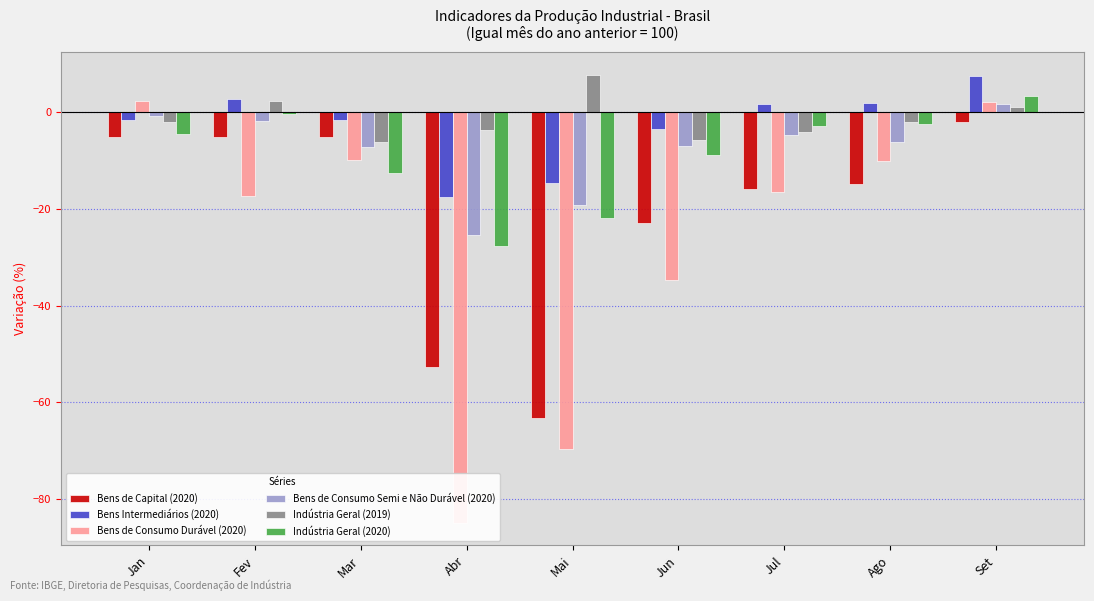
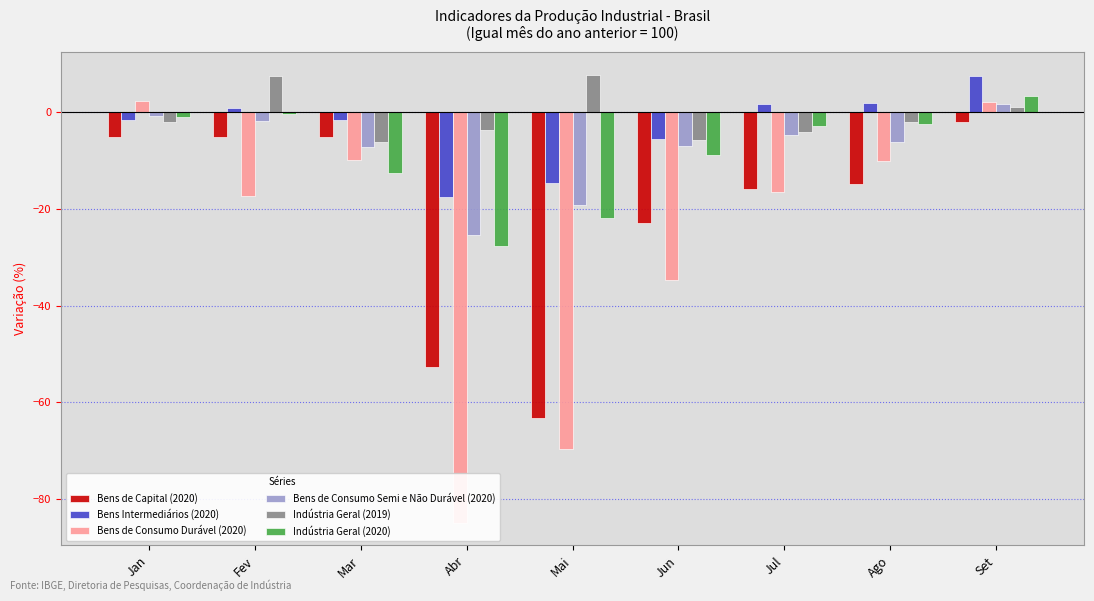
Indústria Geral (2020), Jan: -5 -> -1
Bens Intermediários (2020), Fev: 3 -> 1
Indústria Geral (2019), Fev: 2 -> 8
Bens Intermediários (2020), Jun: -4 -> -6
